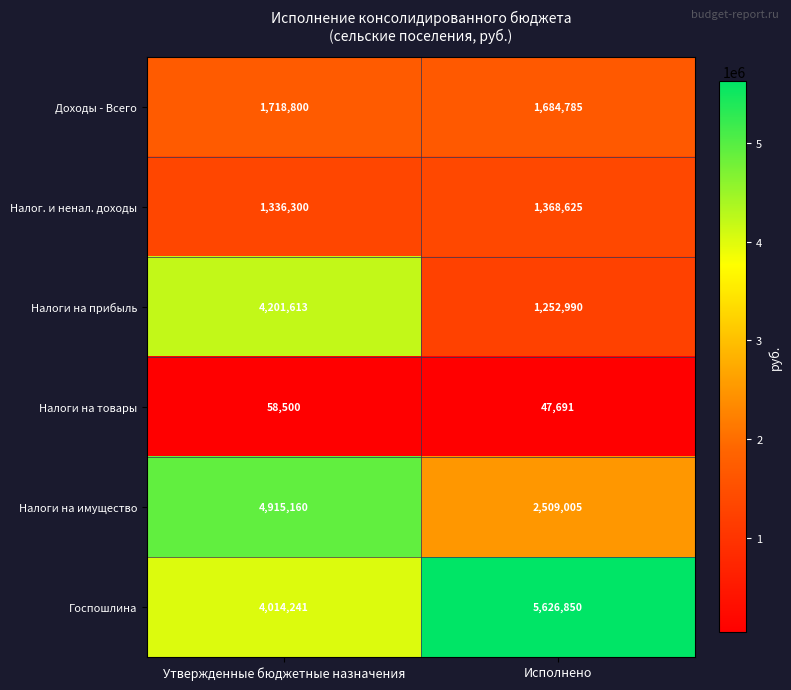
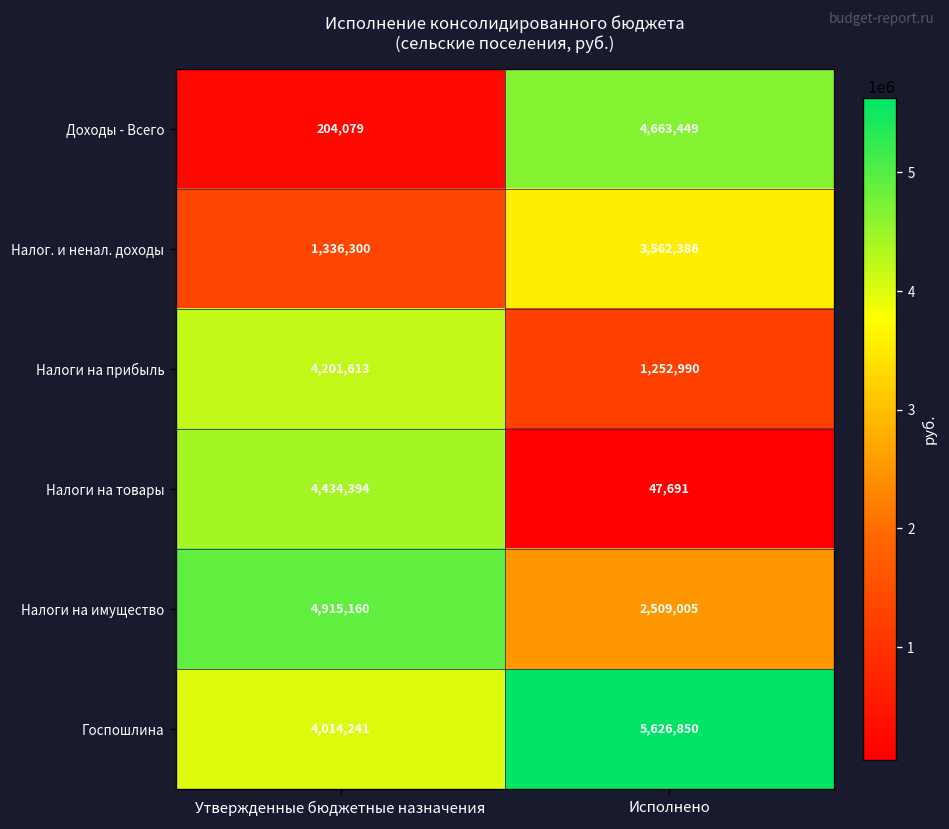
Доходы - Всего, Утвержденные бюджетные назначения: 1,718,800 -> 204,079
Доходы - Всего, Исполнено: 1,684,785 -> 4,663,449
Налог. и ненал. доходы, Исполнено: 1,368,625 -> 3,562,386
Налоги на товары, Утвержденные бюджетные назначения: 58,500 -> 4,434,394
